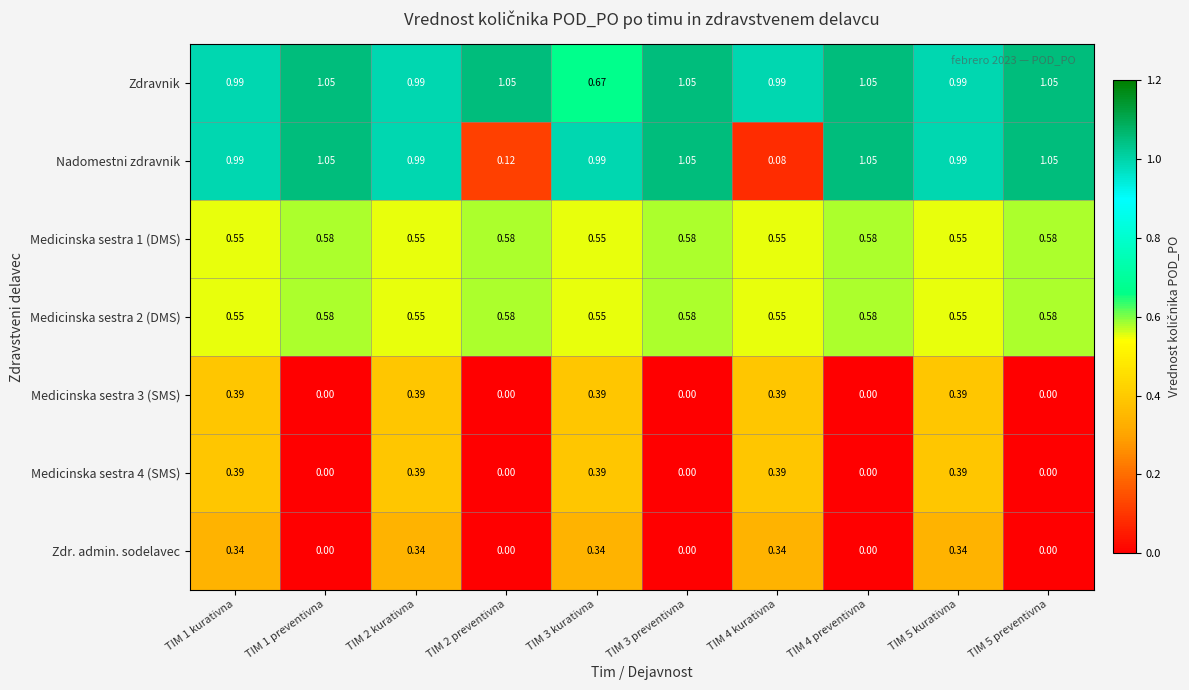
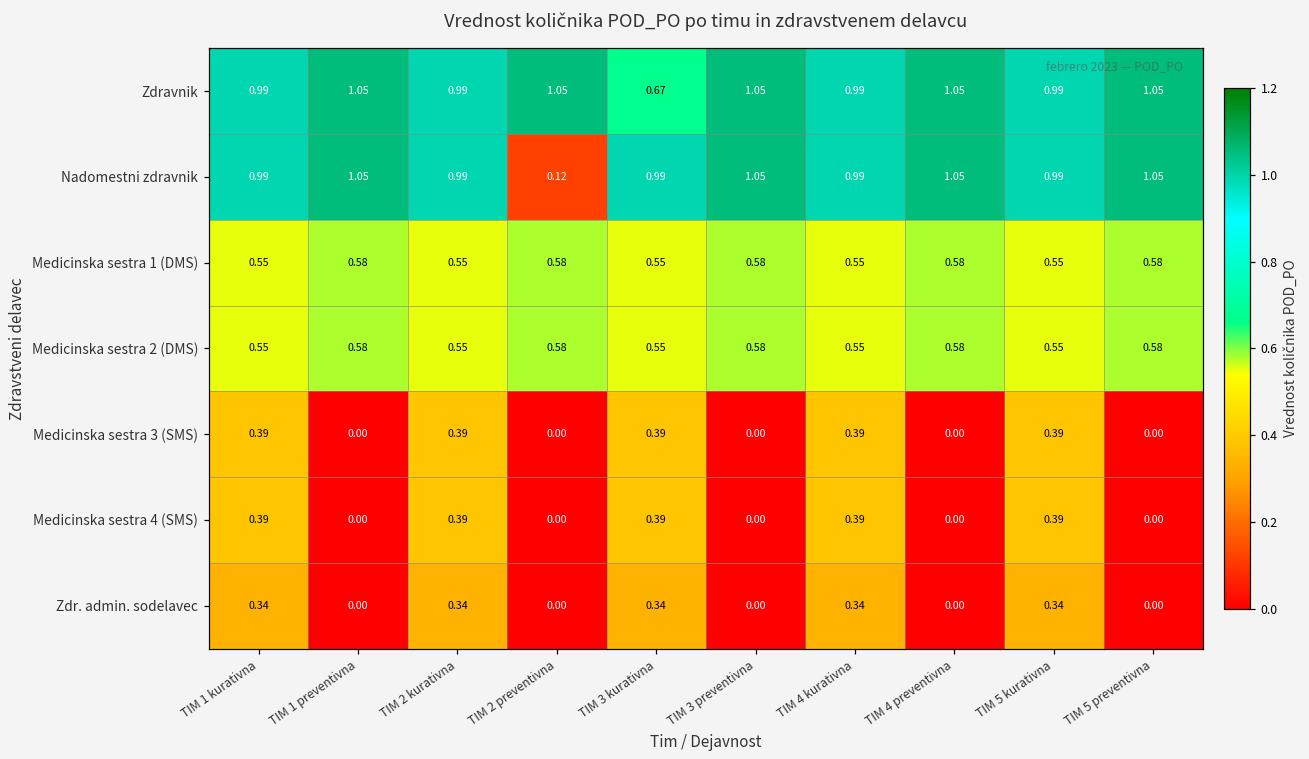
Nadomestni zdravnik, TIM 4 kurativna: 0.08 -> 0.99
